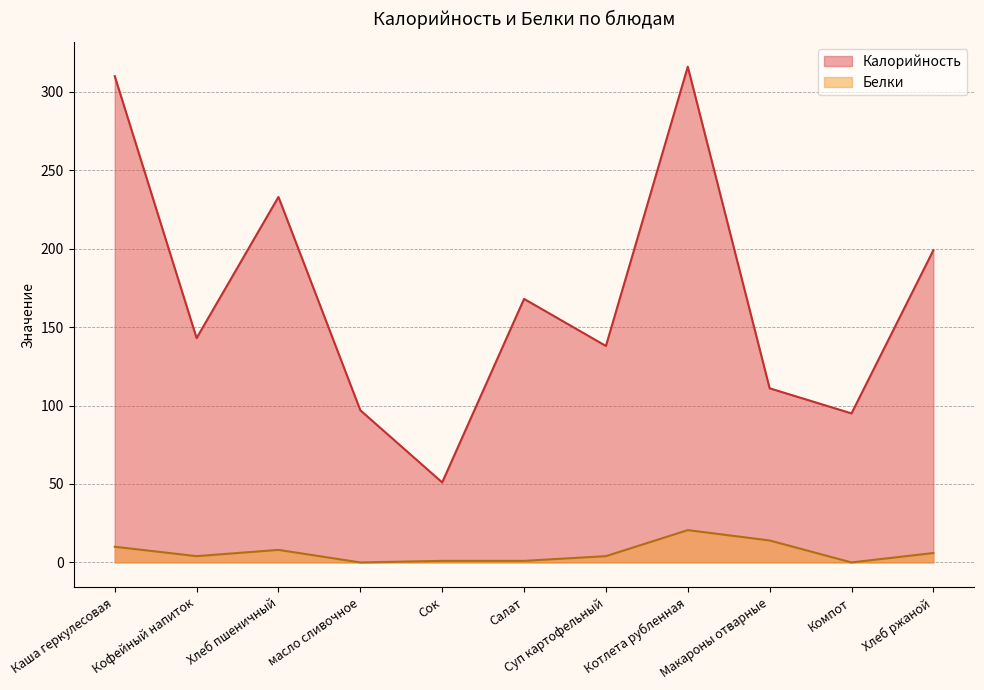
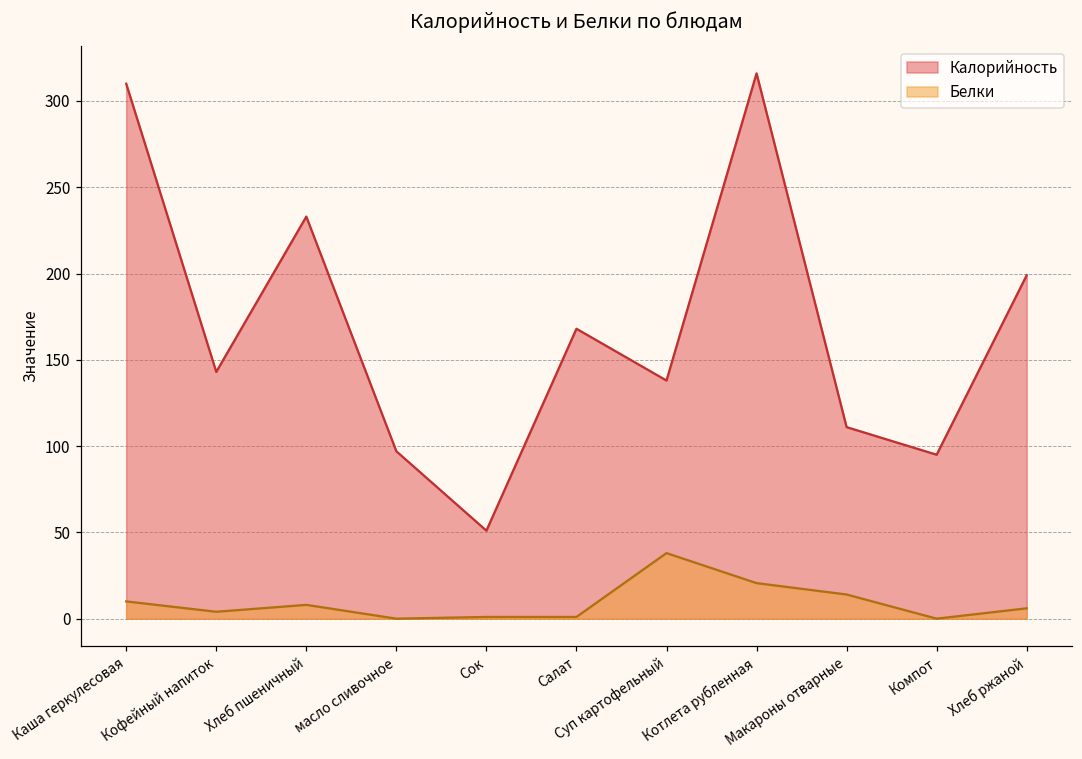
Белки, Суп картофельный: 4 -> 38
